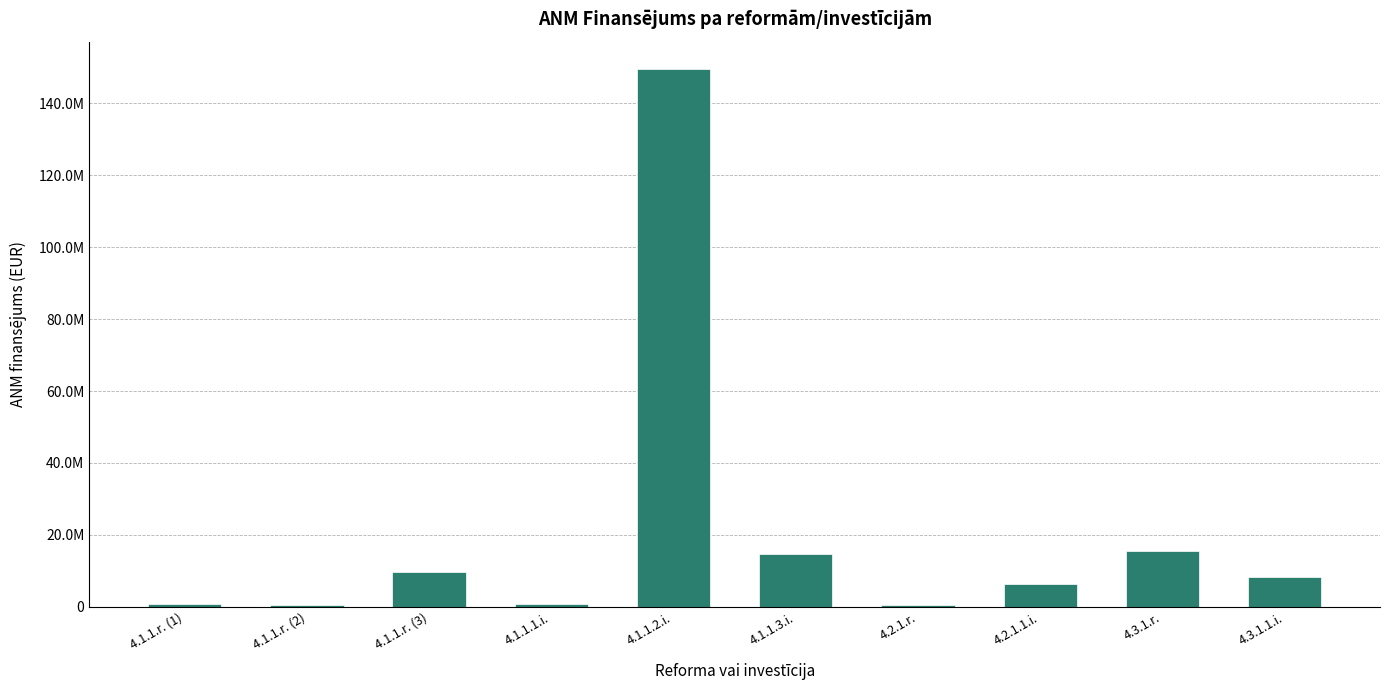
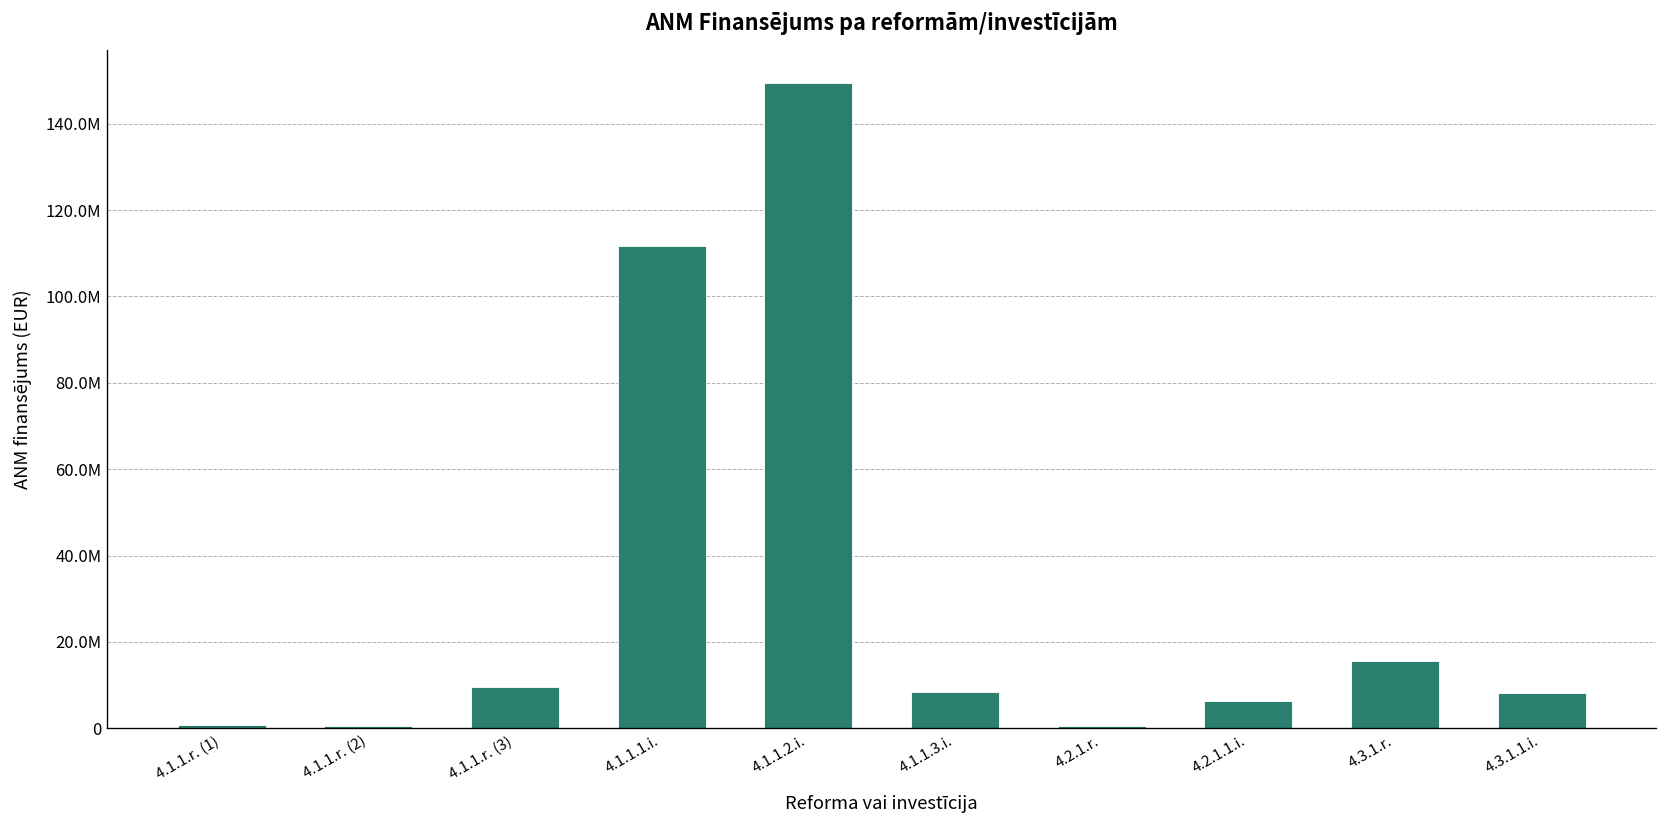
4.1.1.1.i.: 1000000 -> 112000000
4.1.1.3.i.: 15000000 -> 9000000
